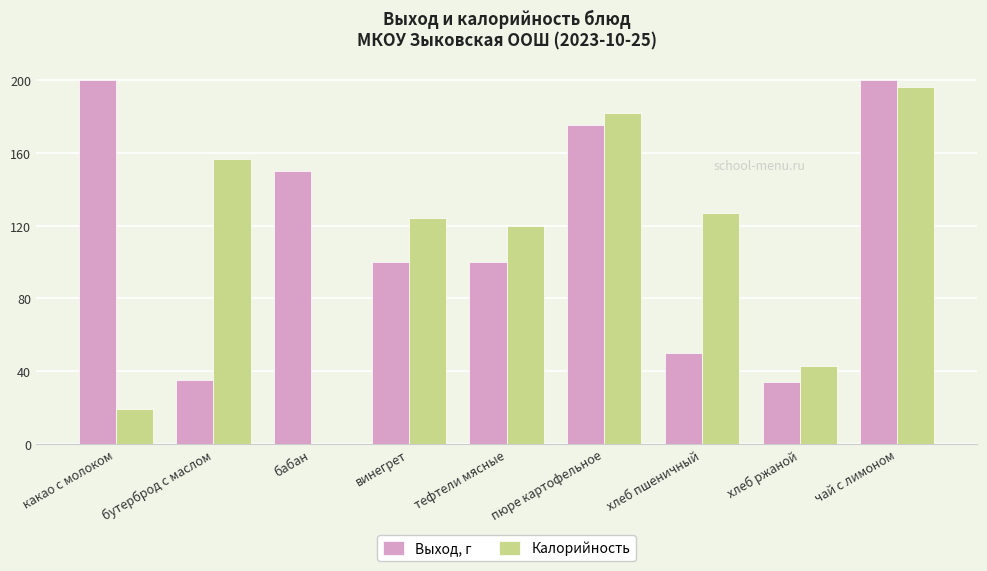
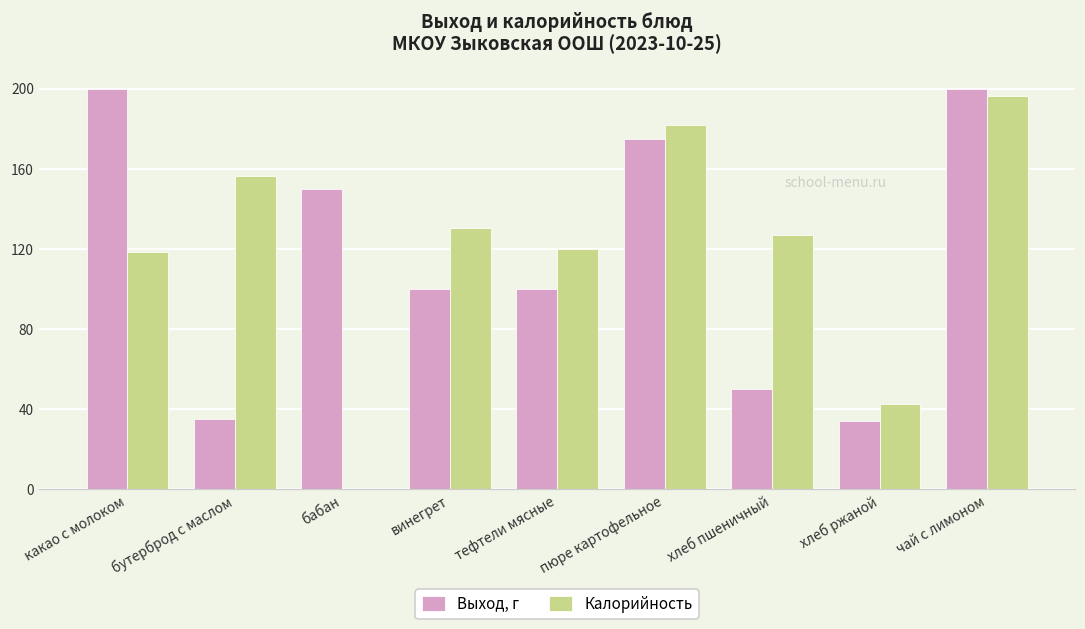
Калорийность, какао с молоком: 19 -> 119
Калорийность, винегрет: 124 -> 131
